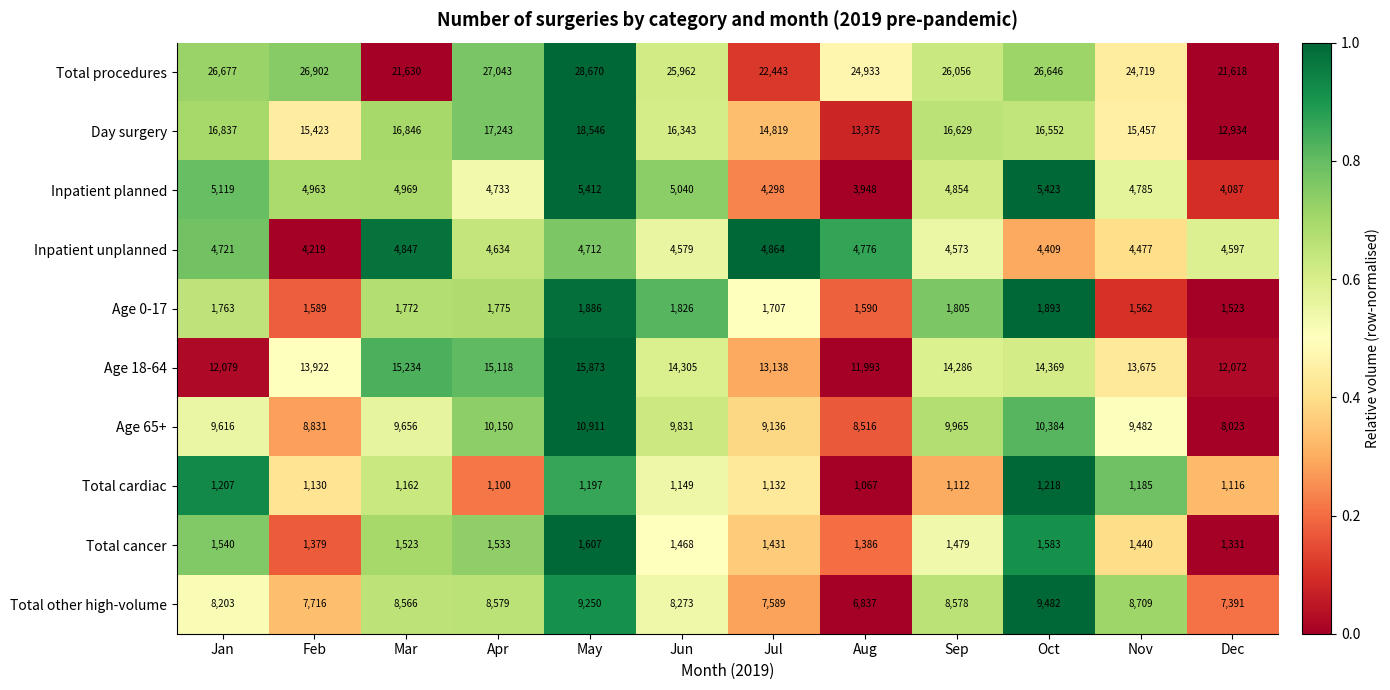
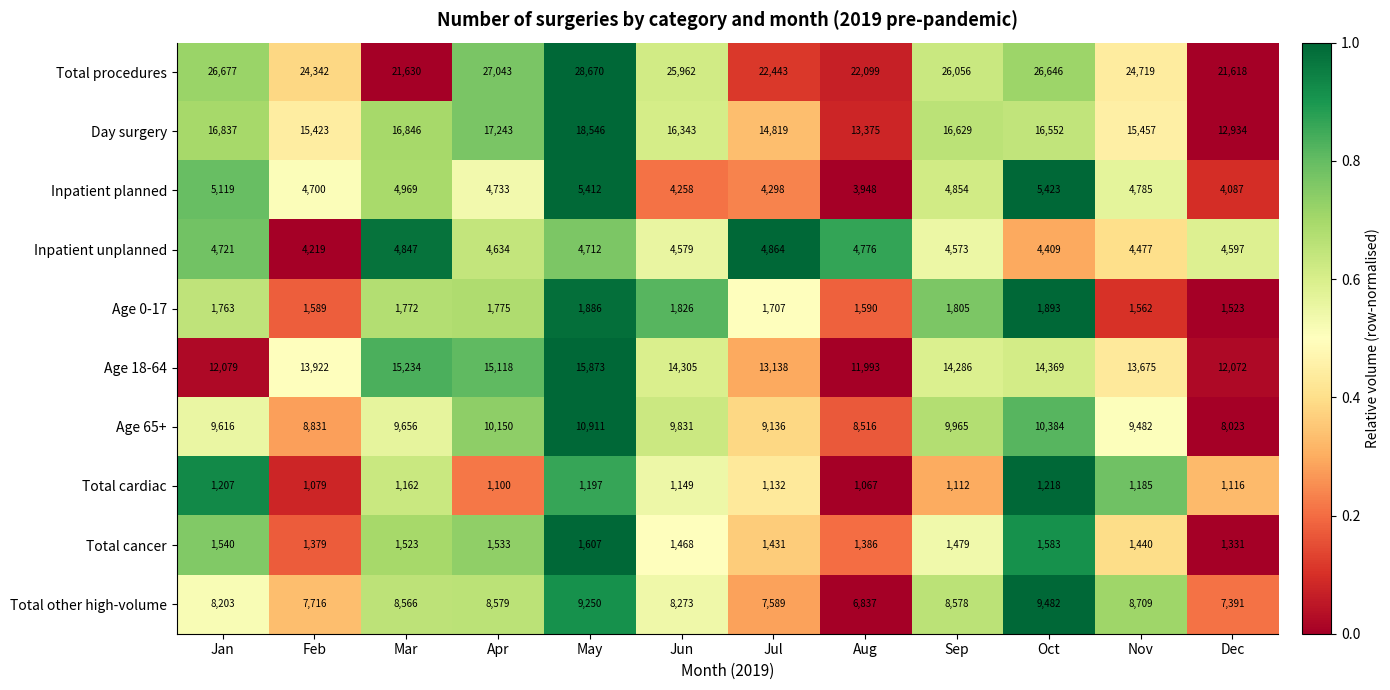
Total procedures, Feb: 26,902 -> 24,342
Total procedures, Aug: 24,933 -> 22,099
Inpatient planned, Feb: 4,963 -> 4,700
Inpatient planned, Jun: 5,040 -> 4,258
Total cardiac, Feb: 1,130 -> 1,079
